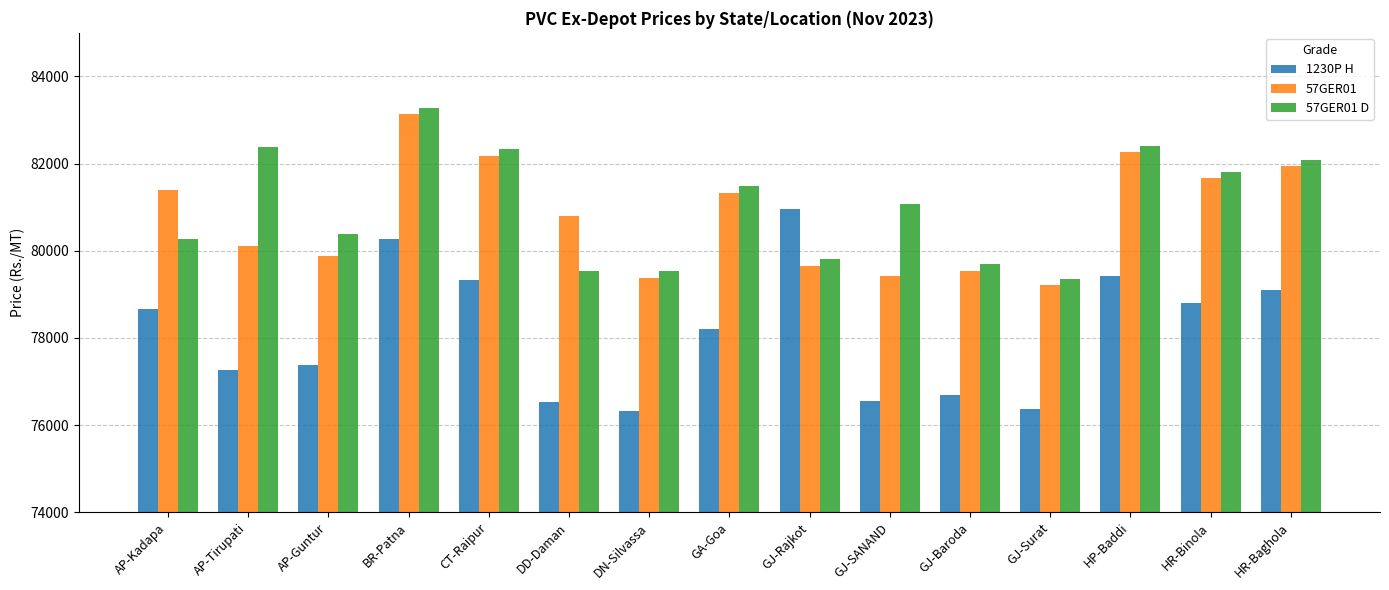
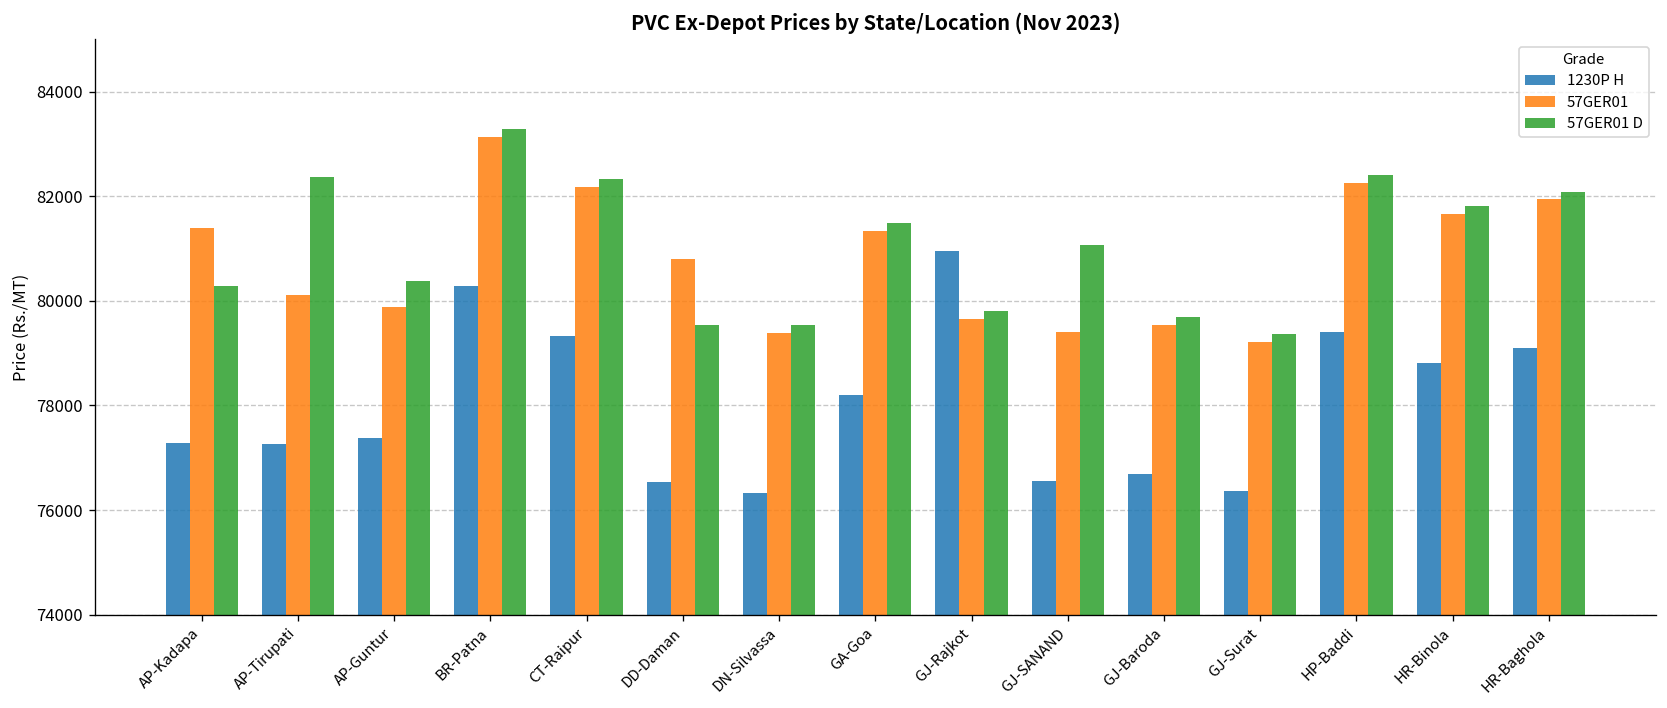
1230P H, AP-Kadapa: 78700 -> 77300
